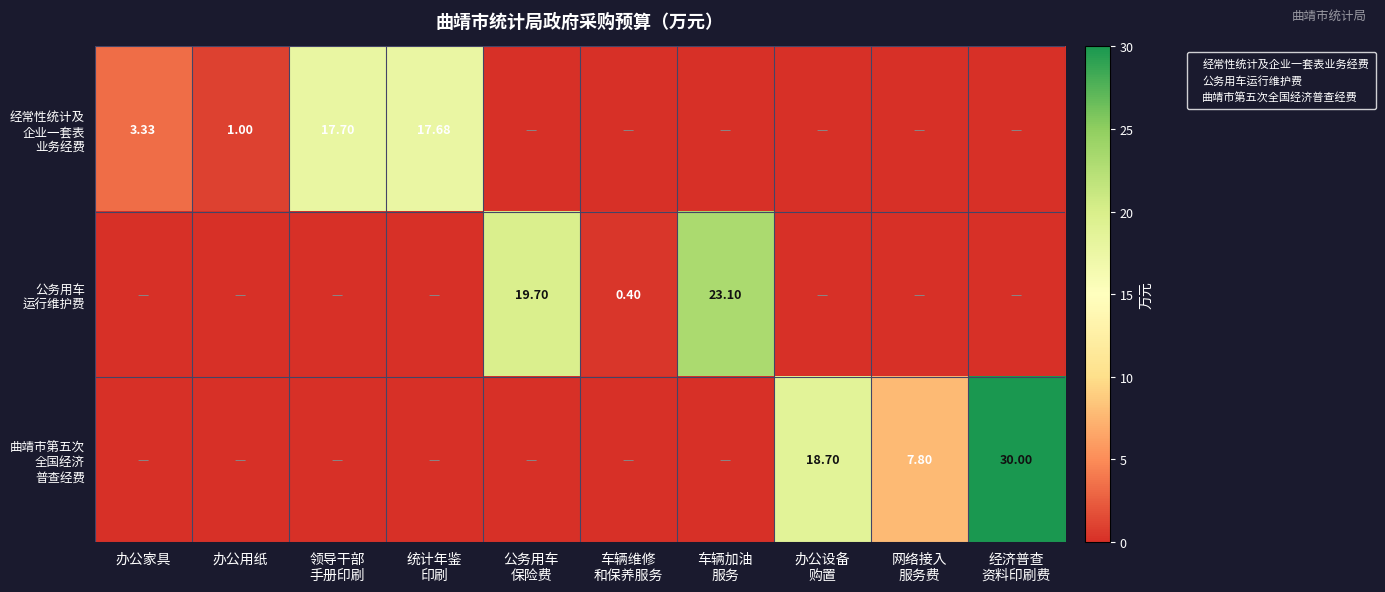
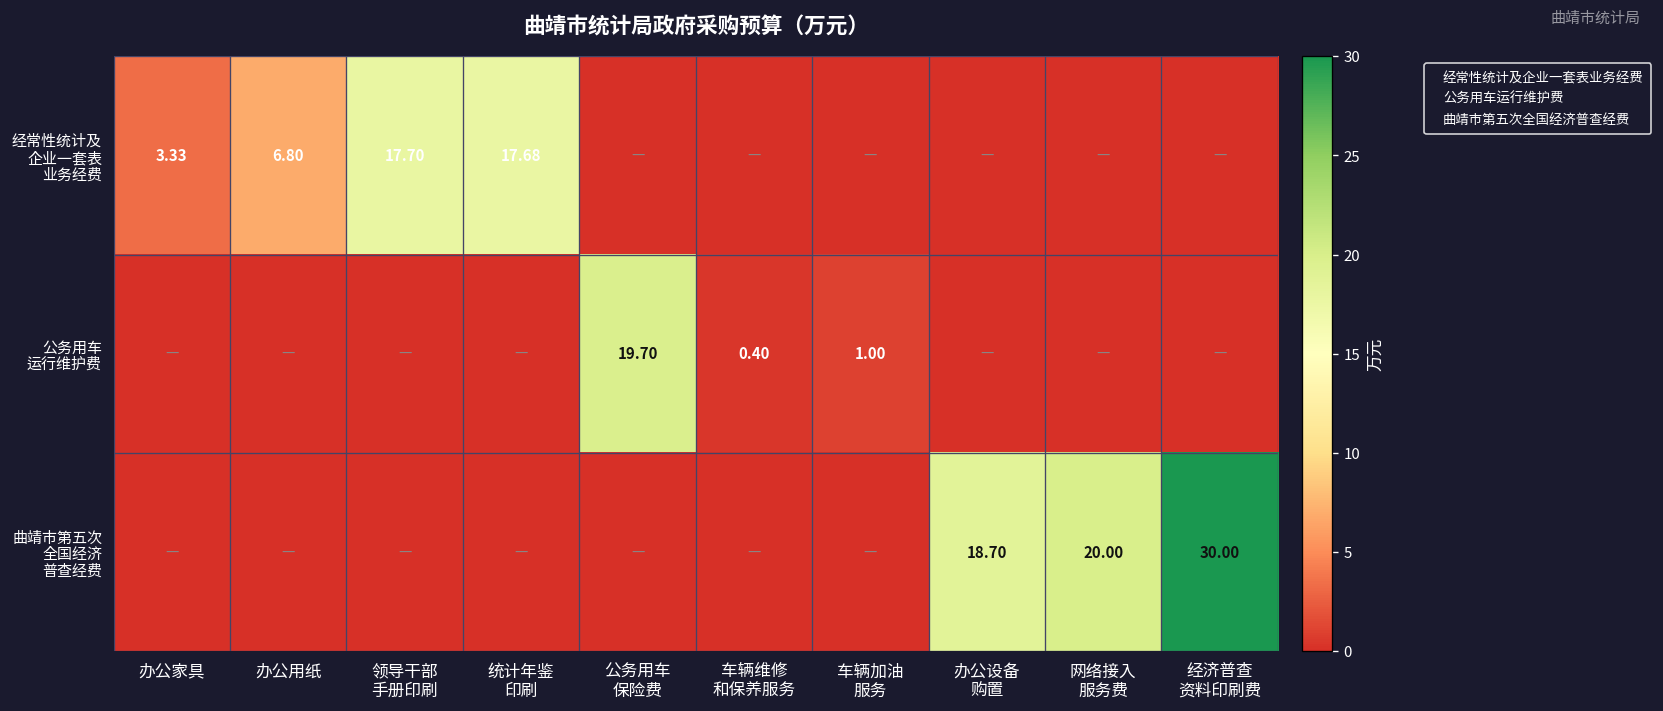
经常性统计及 企业一套表 业务经费, 办公用纸: 1.00 -> 6.80
公务用车 运行维护费, 车辆加油 服务: 23.10 -> 1.00
曲靖市第五次 全国经济 普查经费, 网络接入 服务费: 7.80 -> 20.00
